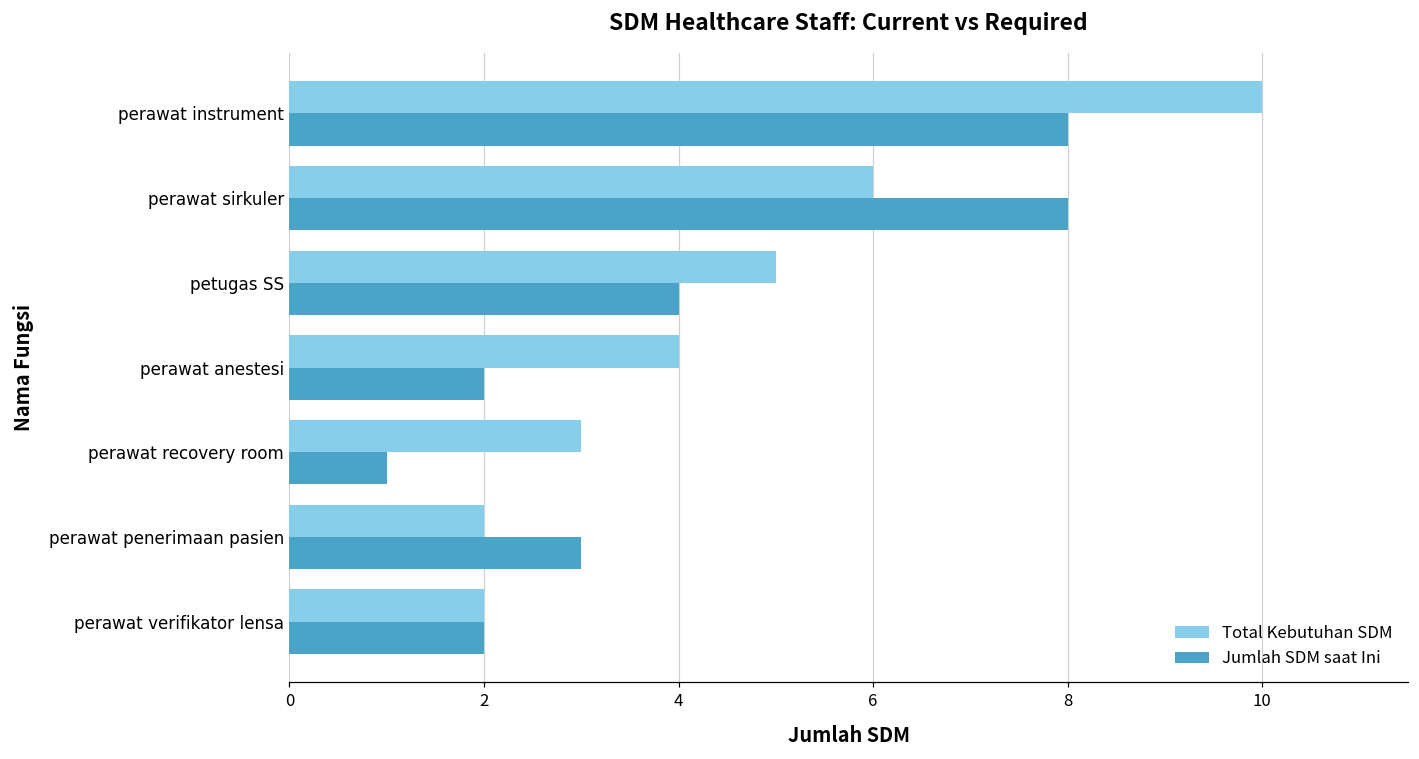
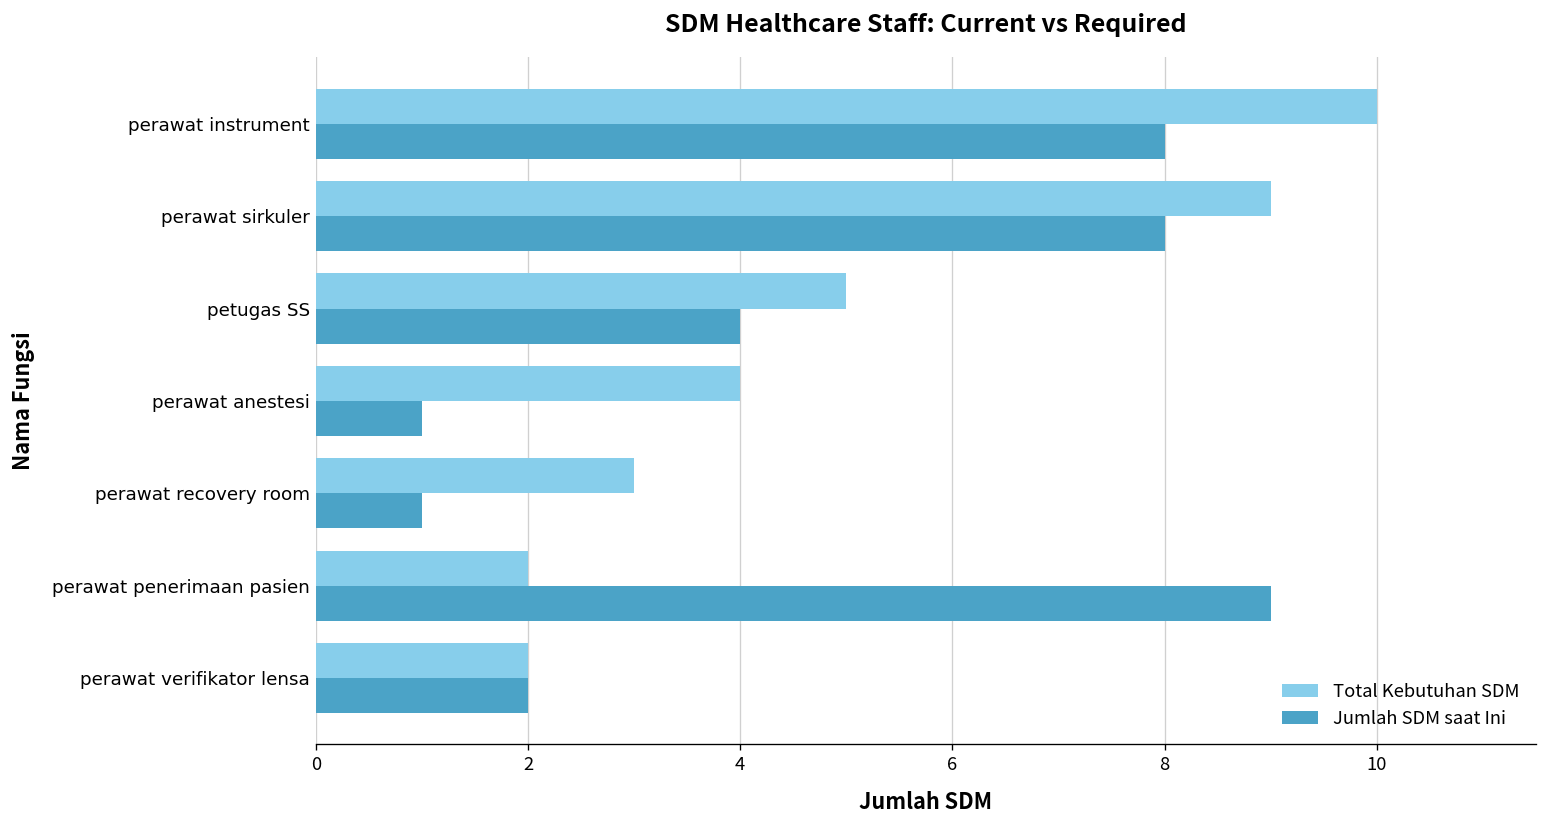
Total Kebutuhan SDM, perawat sirkuler: 6 -> 9
Jumlah SDM saat Ini, perawat anestesi: 2 -> 1
Jumlah SDM saat Ini, perawat penerimaan pasien: 3 -> 9
